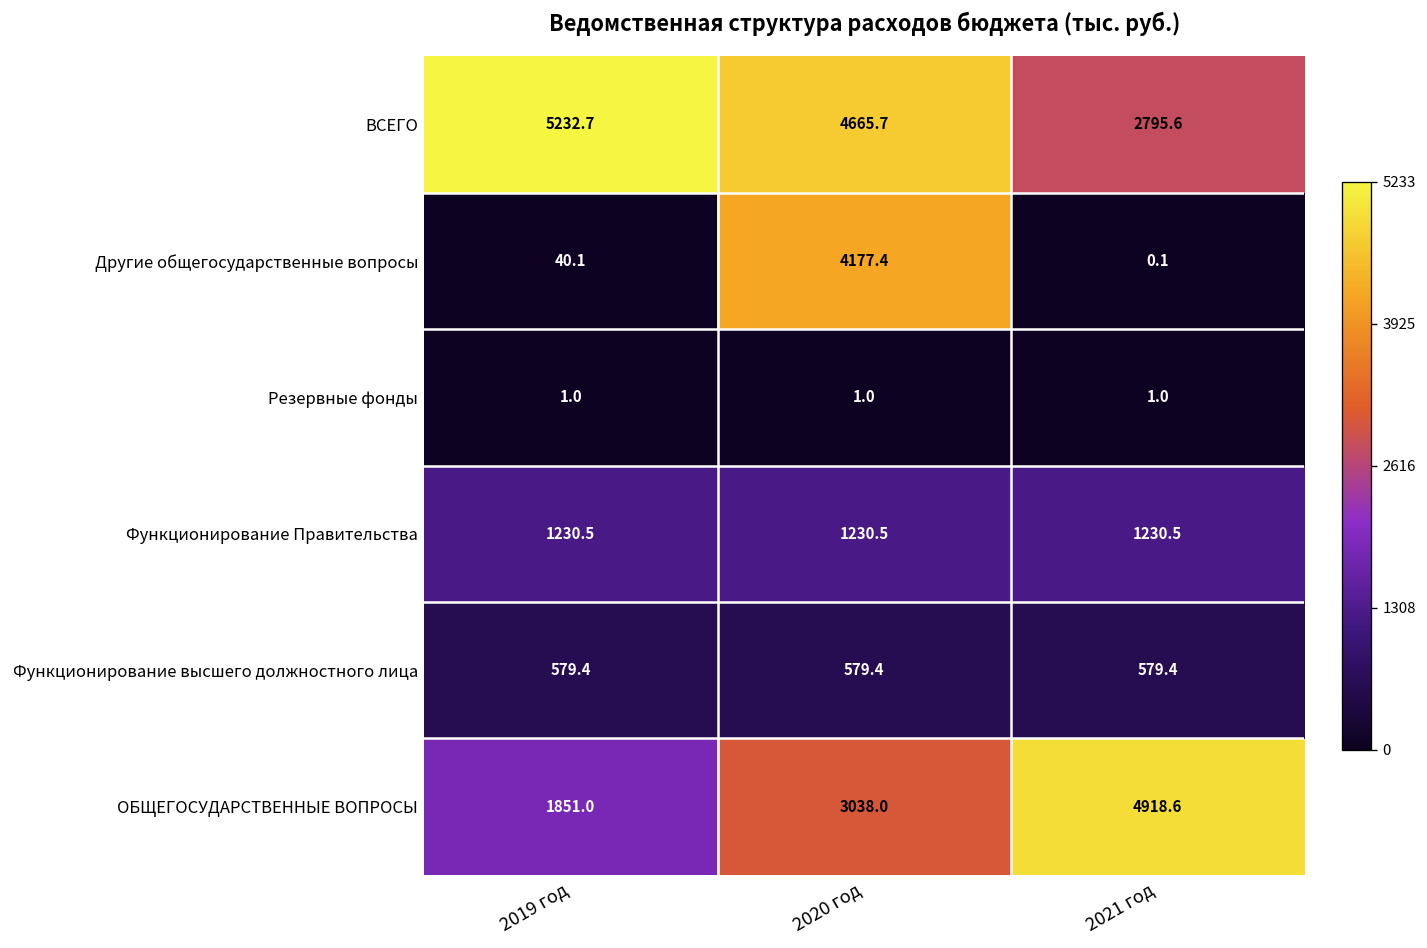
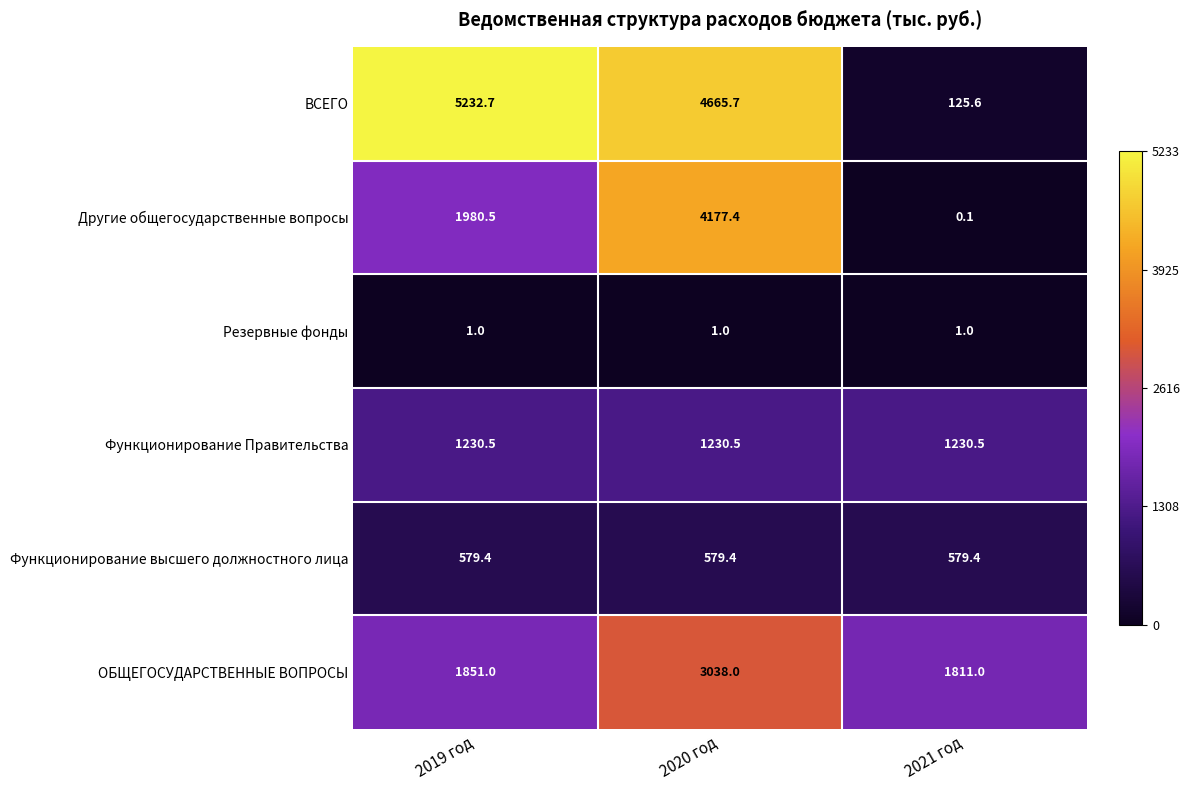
ВСЕГО, 2021 год: 2795.6 -> 125.6
Другие общегосударственные вопросы, 2019 год: 40.1 -> 1980.5
ОБЩЕГОСУДАРСТВЕННЫЕ ВОПРОСЫ, 2021 год: 4918.6 -> 1811.0
